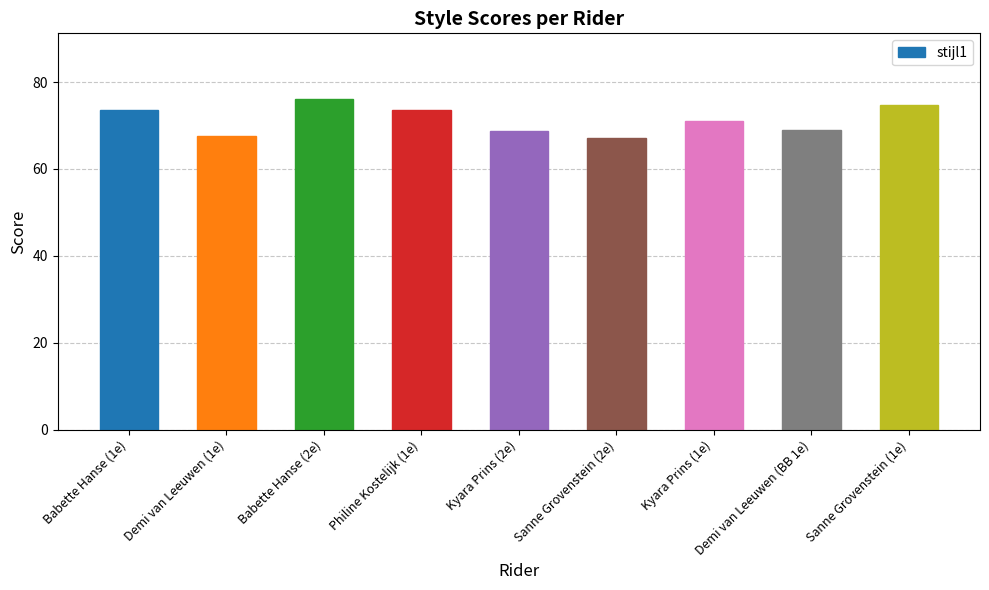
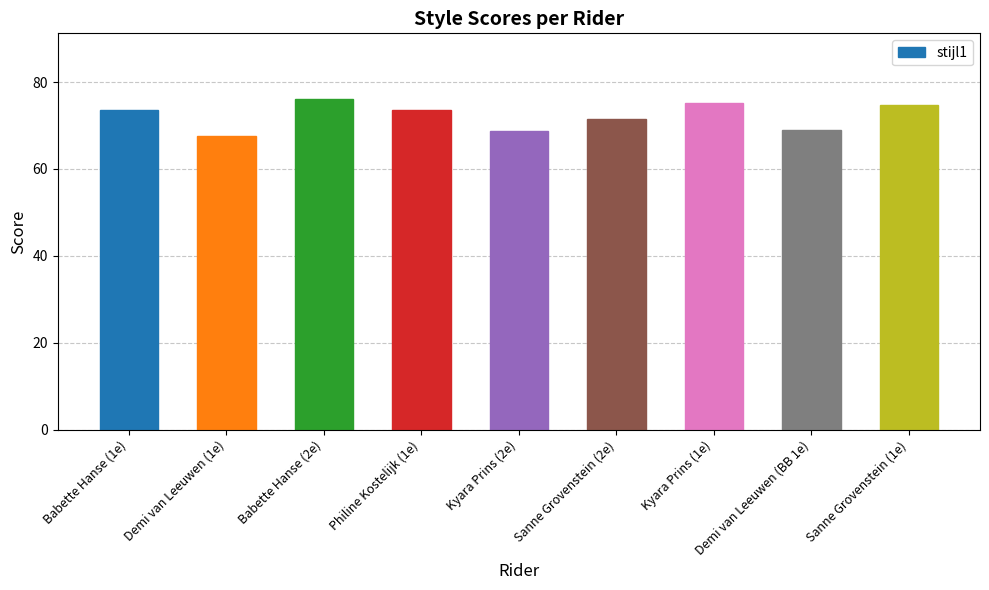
Sanne Grovenstein (2e): 67 -> 72
Kyara Prins (1e): 71 -> 75
